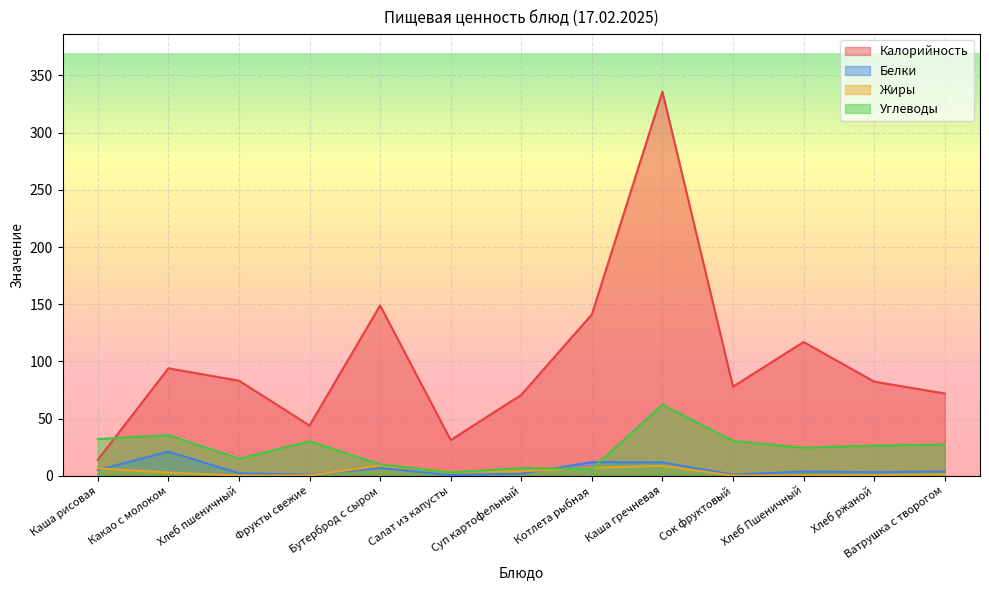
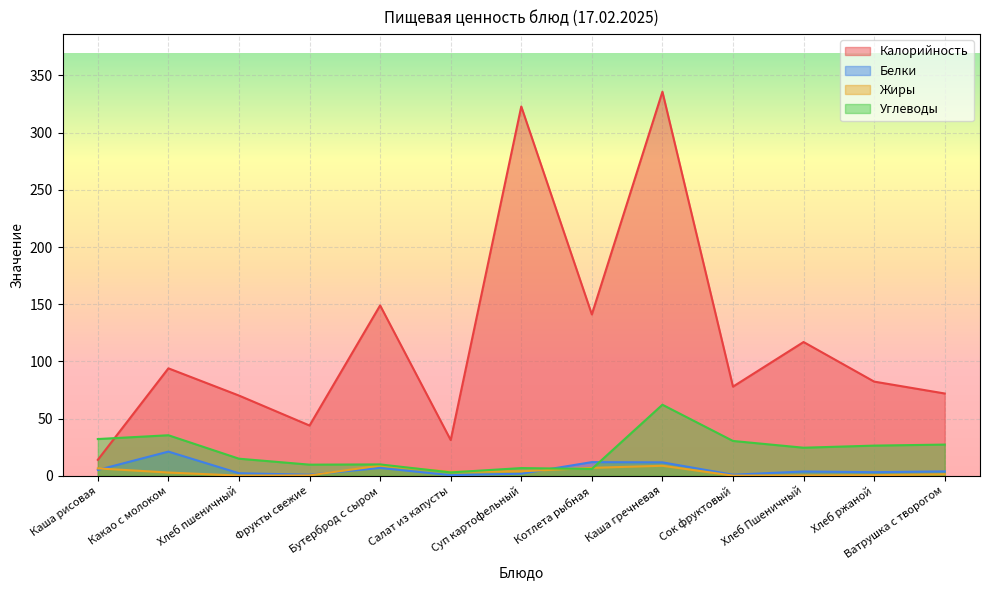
Калорийность, Хлеб пшеничный: 83 -> 70
Углеводы, Фрукты свежие: 30 -> 10
Калорийность, Суп картофельный: 71 -> 323
